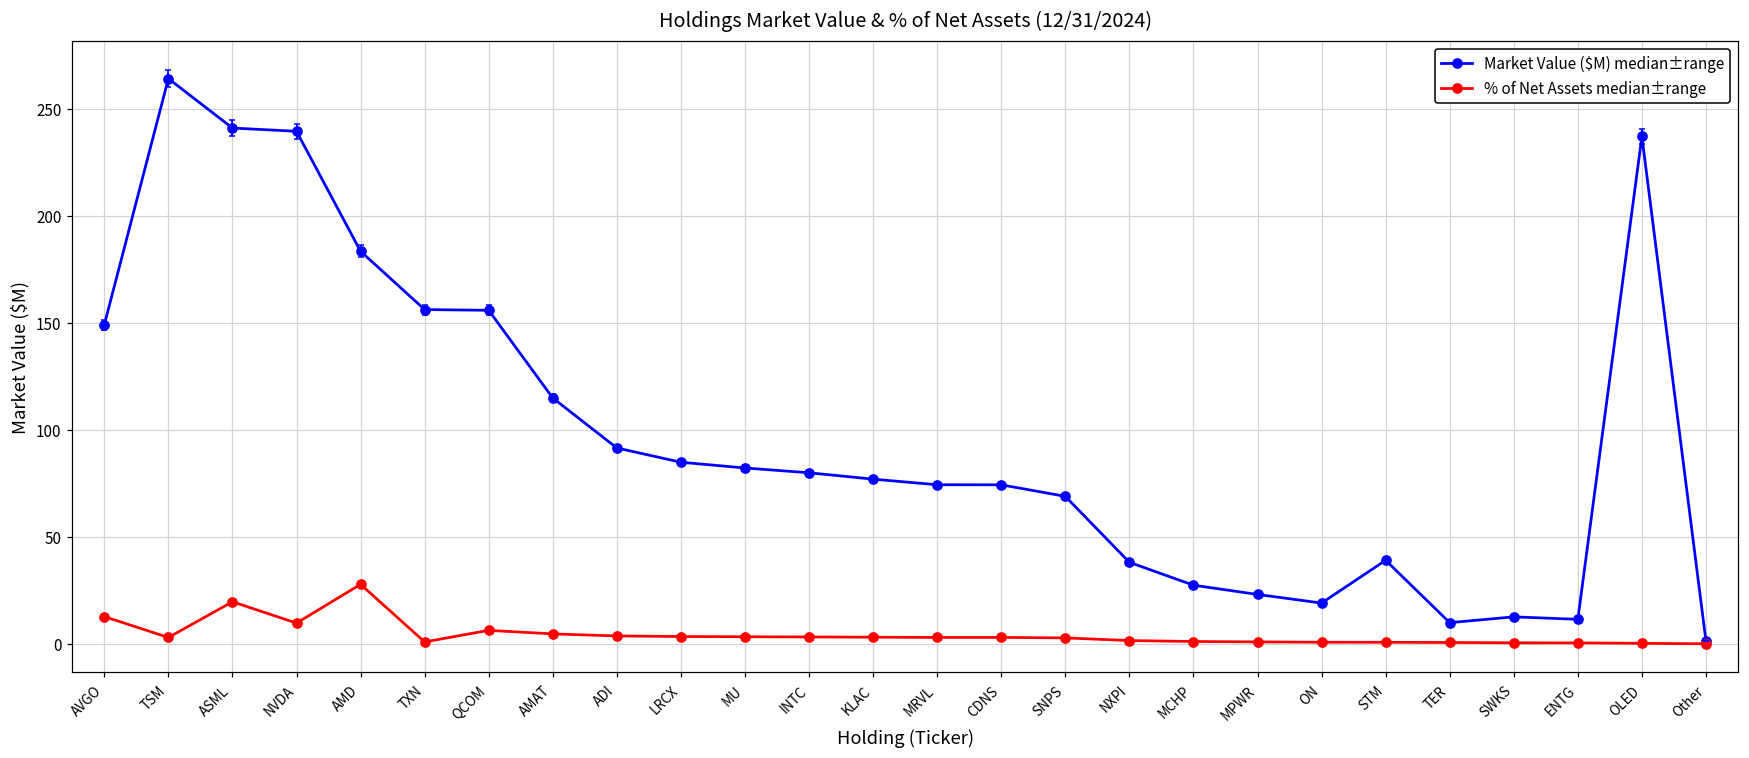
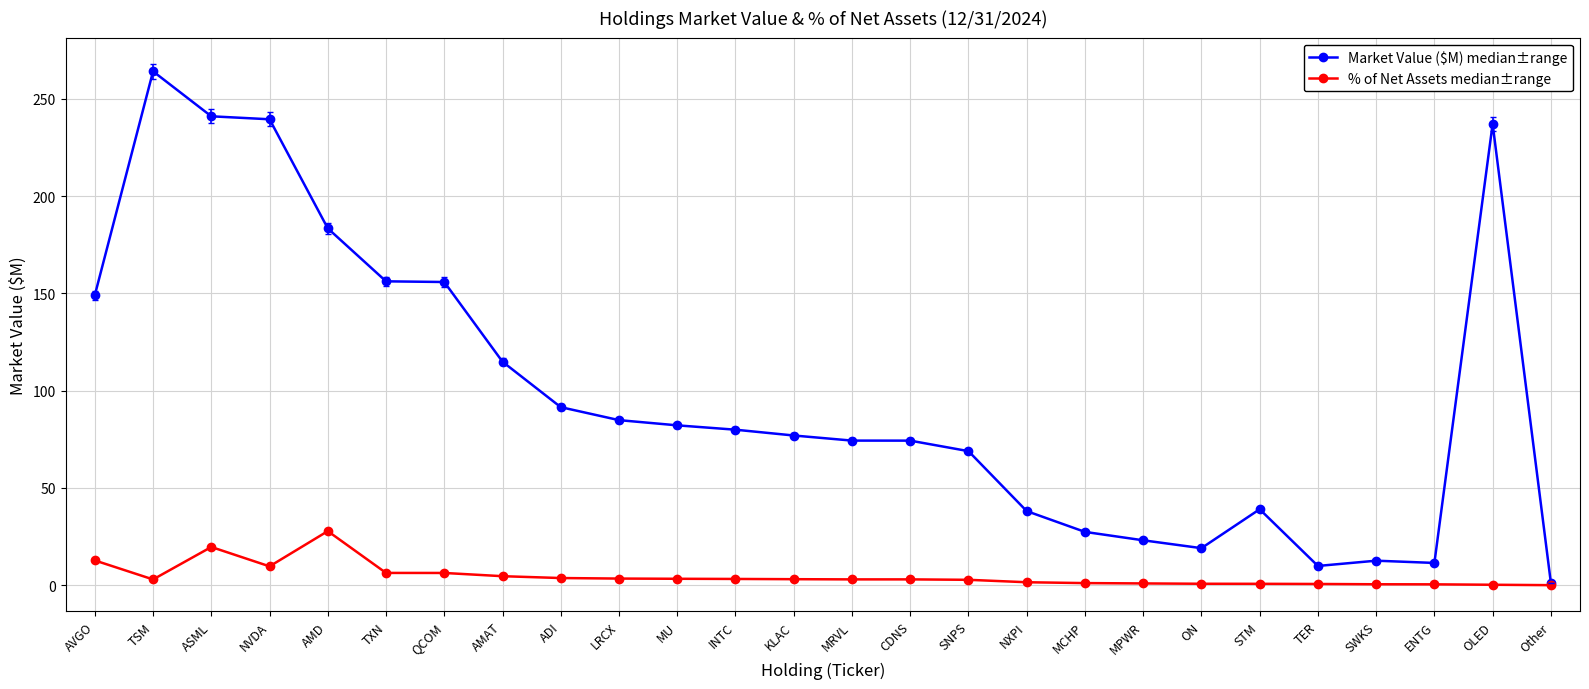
% of Net Assets median±range, TXN: 1 -> 6
